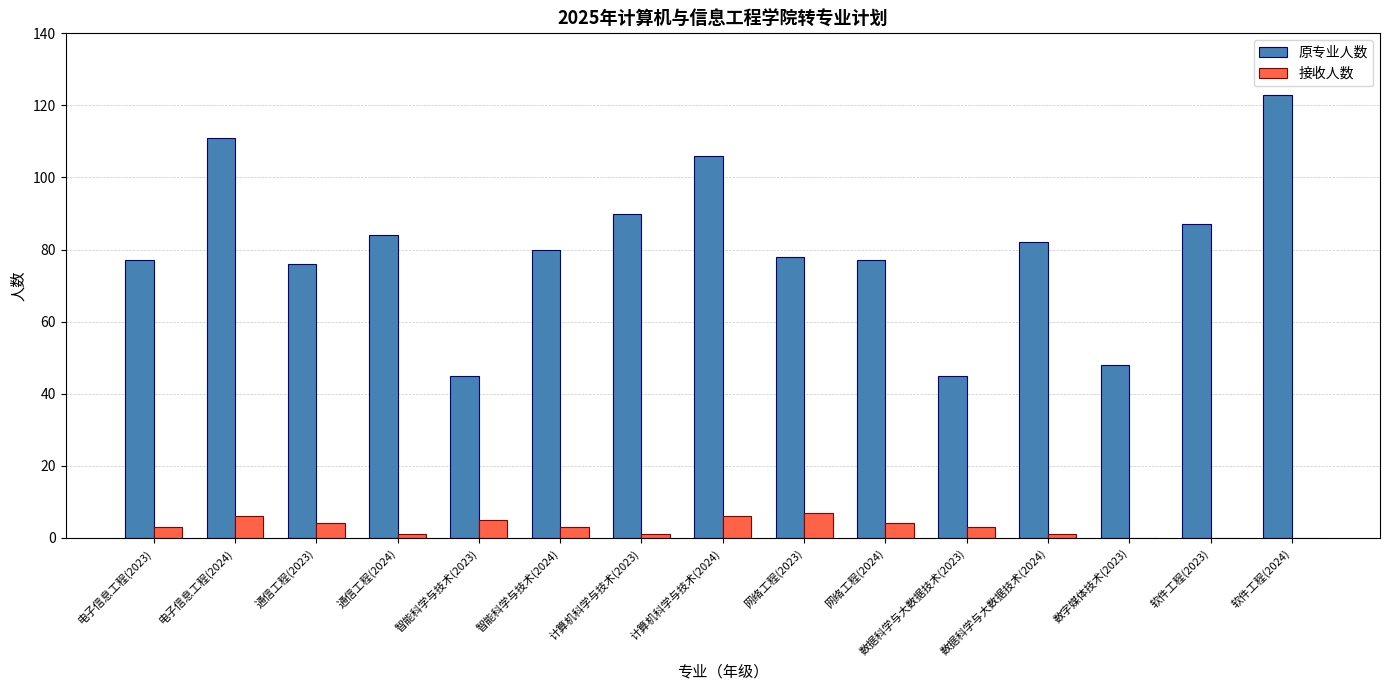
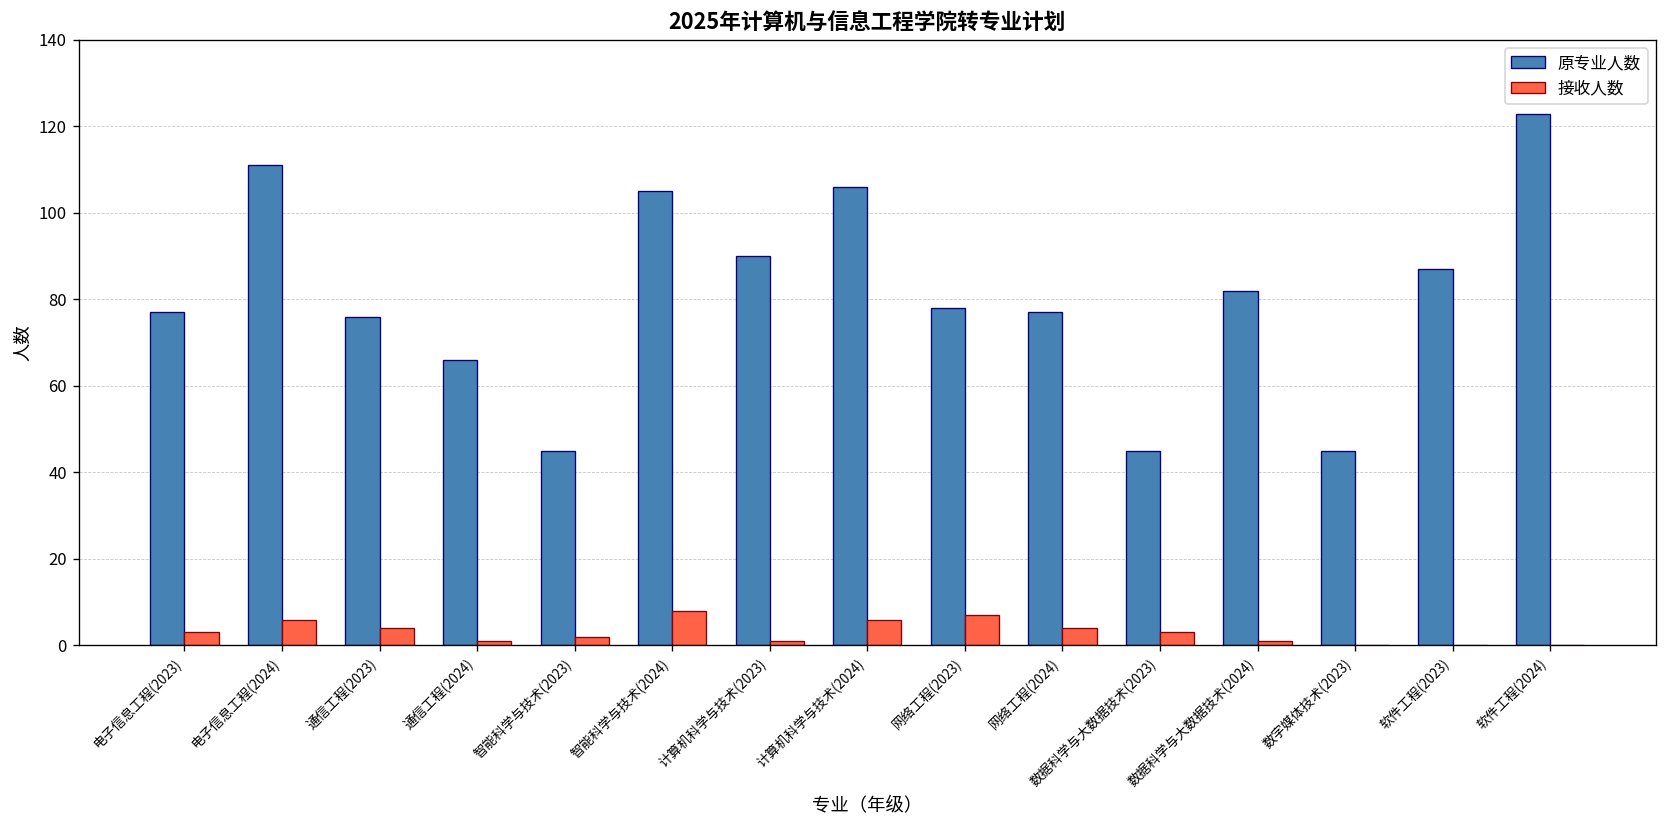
原专业人数, 通信工程(2024): 84 -> 66
接收人数, 智能科学与技术(2023): 5 -> 2
原专业人数, 智能科学与技术(2024): 80 -> 105
接收人数, 智能科学与技术(2024): 3 -> 8
原专业人数, 数字媒体技术(2023): 48 -> 45
